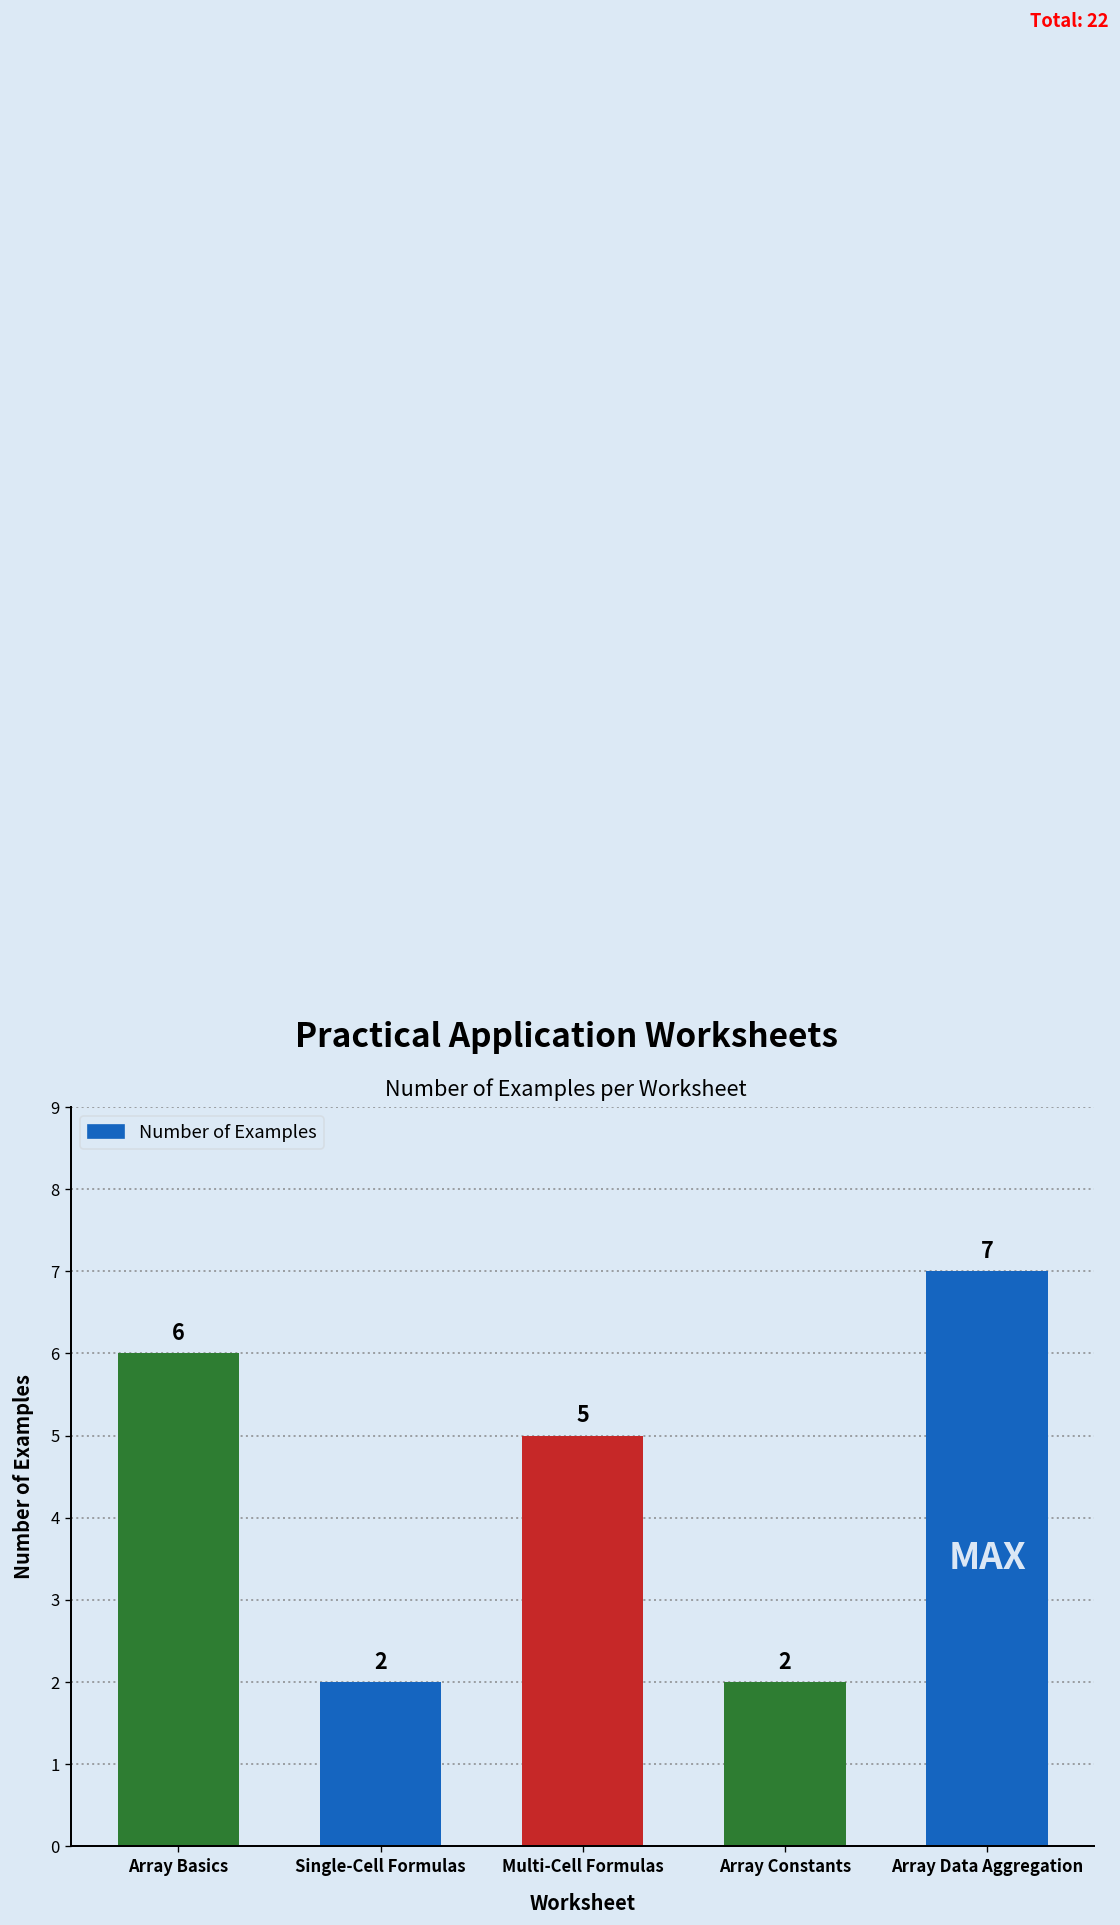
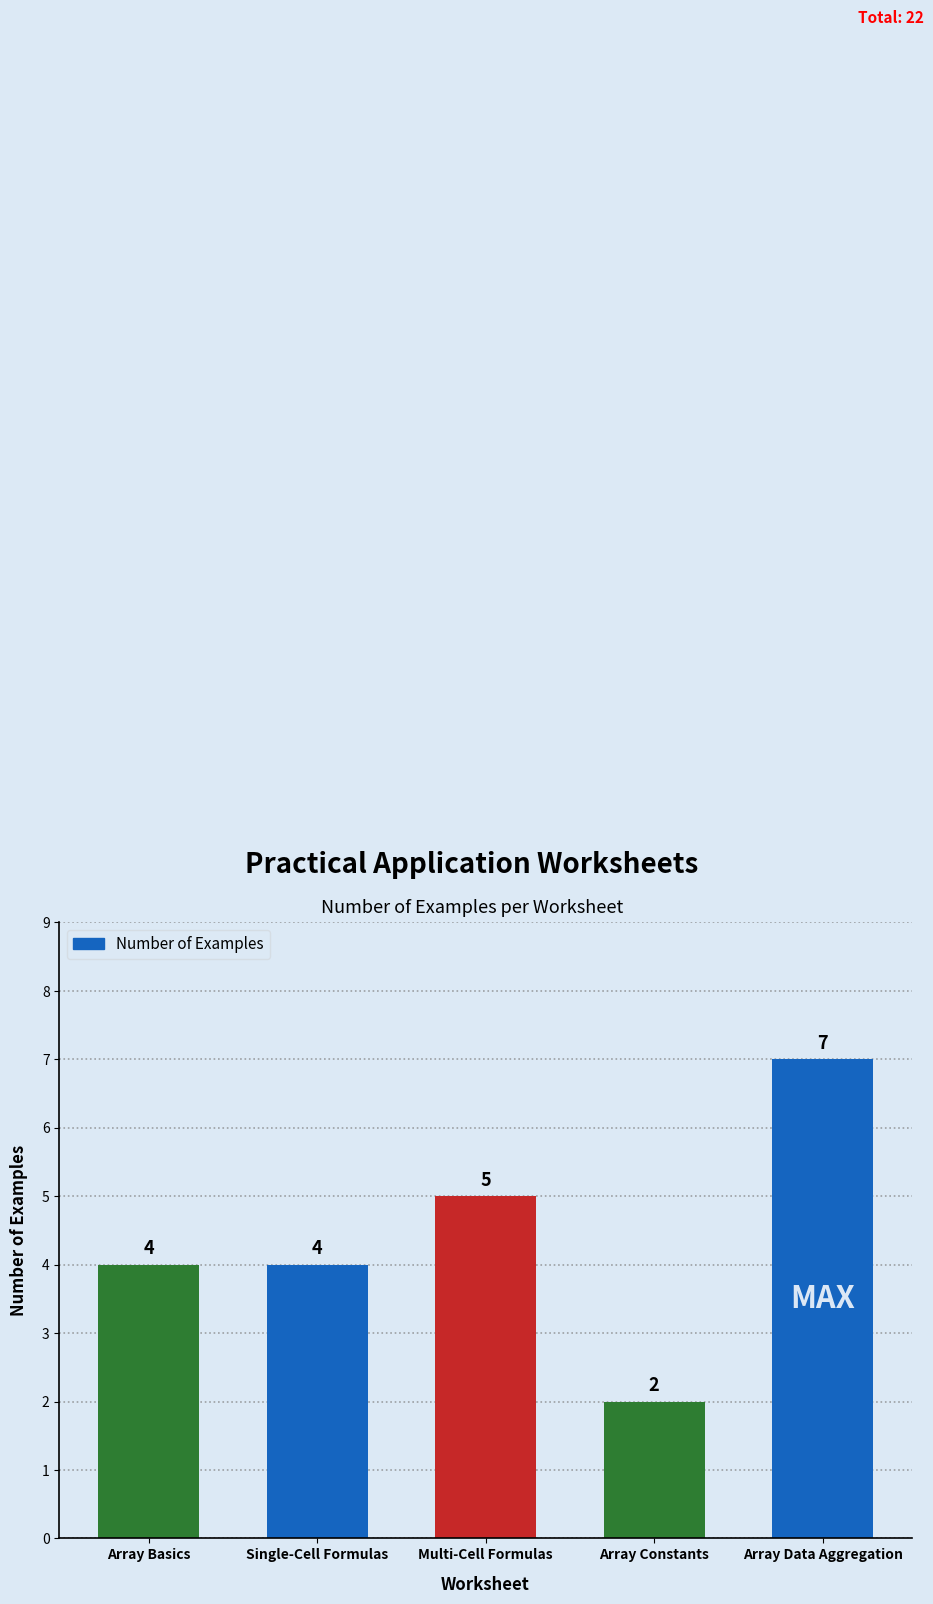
Array Basics: 6 -> 4
Single-Cell Formulas: 2 -> 4
